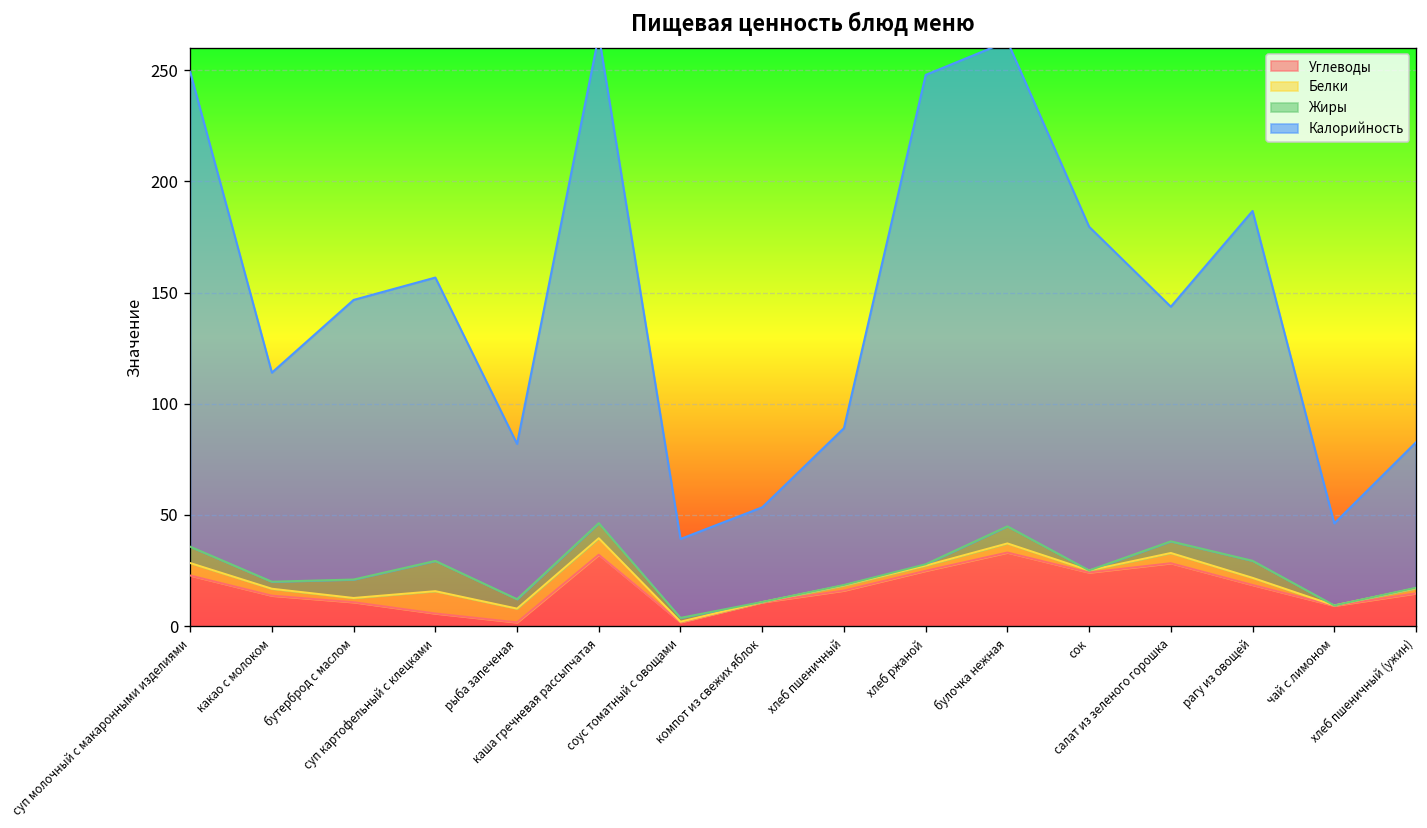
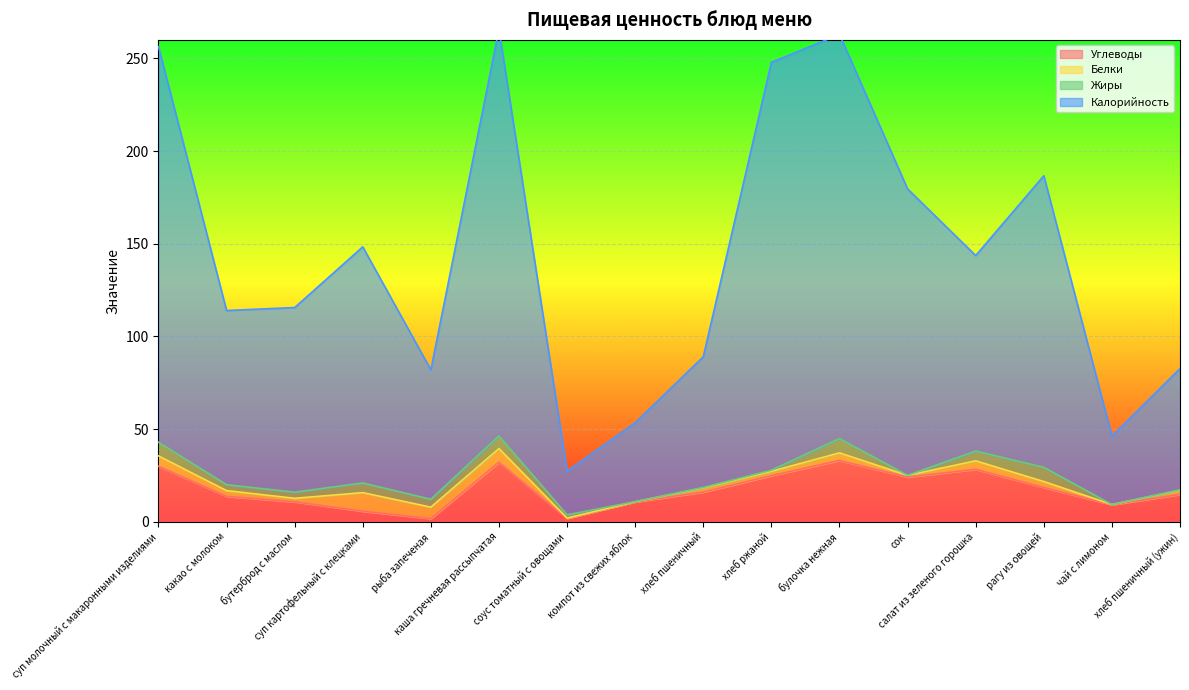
Углеводы, суп молочный с макаронными изделиями: 23 -> 30
Жиры, бутерброд с маслом: 8 -> 3
Калорийность, бутерброд с маслом: 126 -> 100
Жиры, суп картофельный с клецками: 14 -> 5
Калорийность, соус томатный с овощами: 35 -> 24
